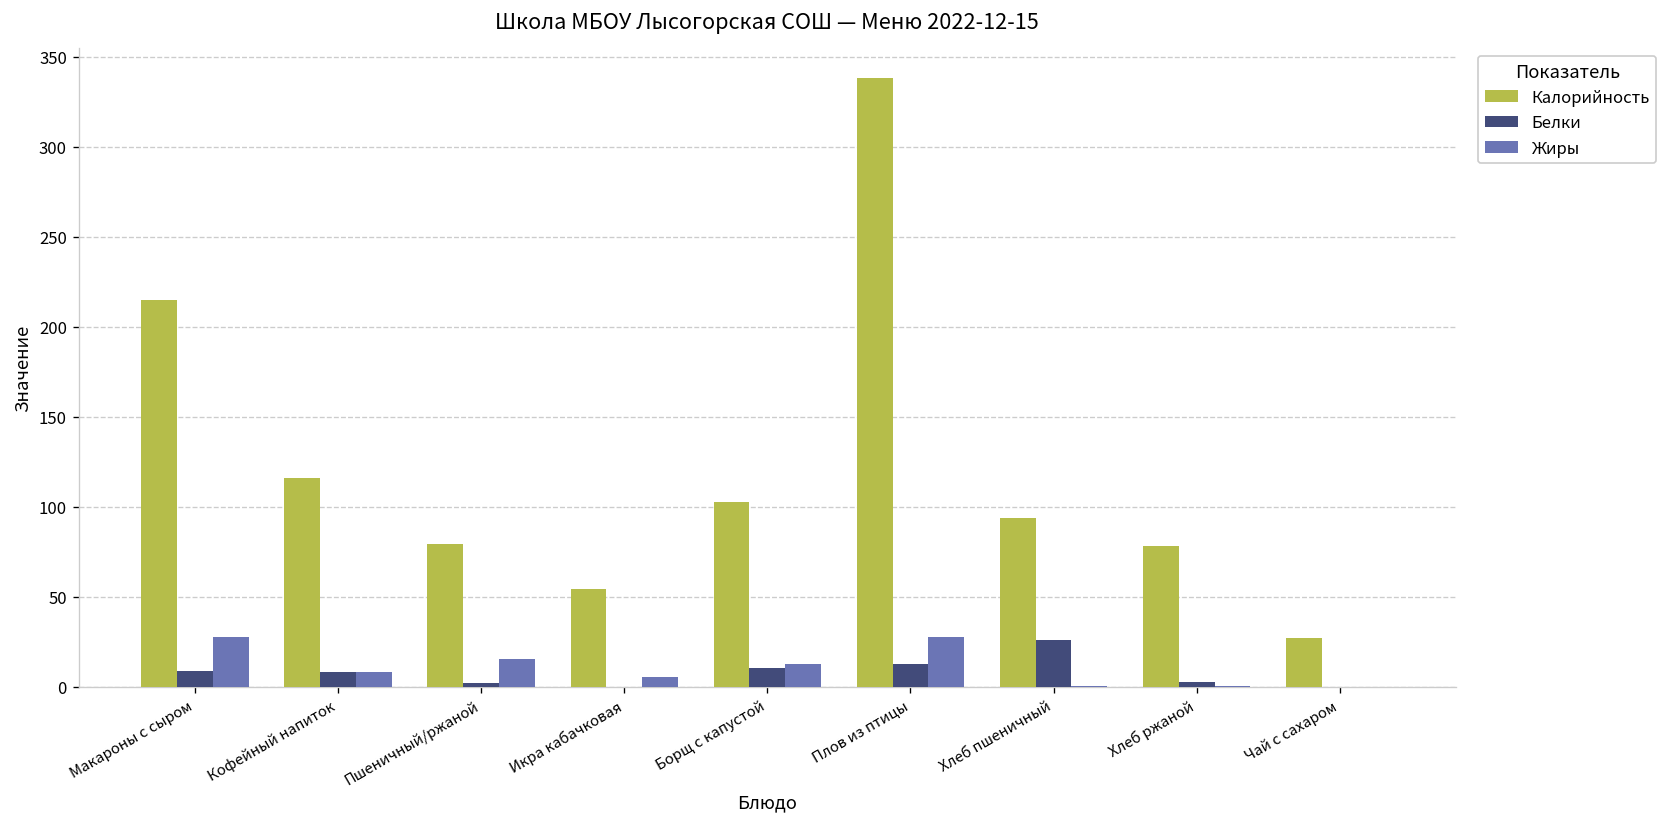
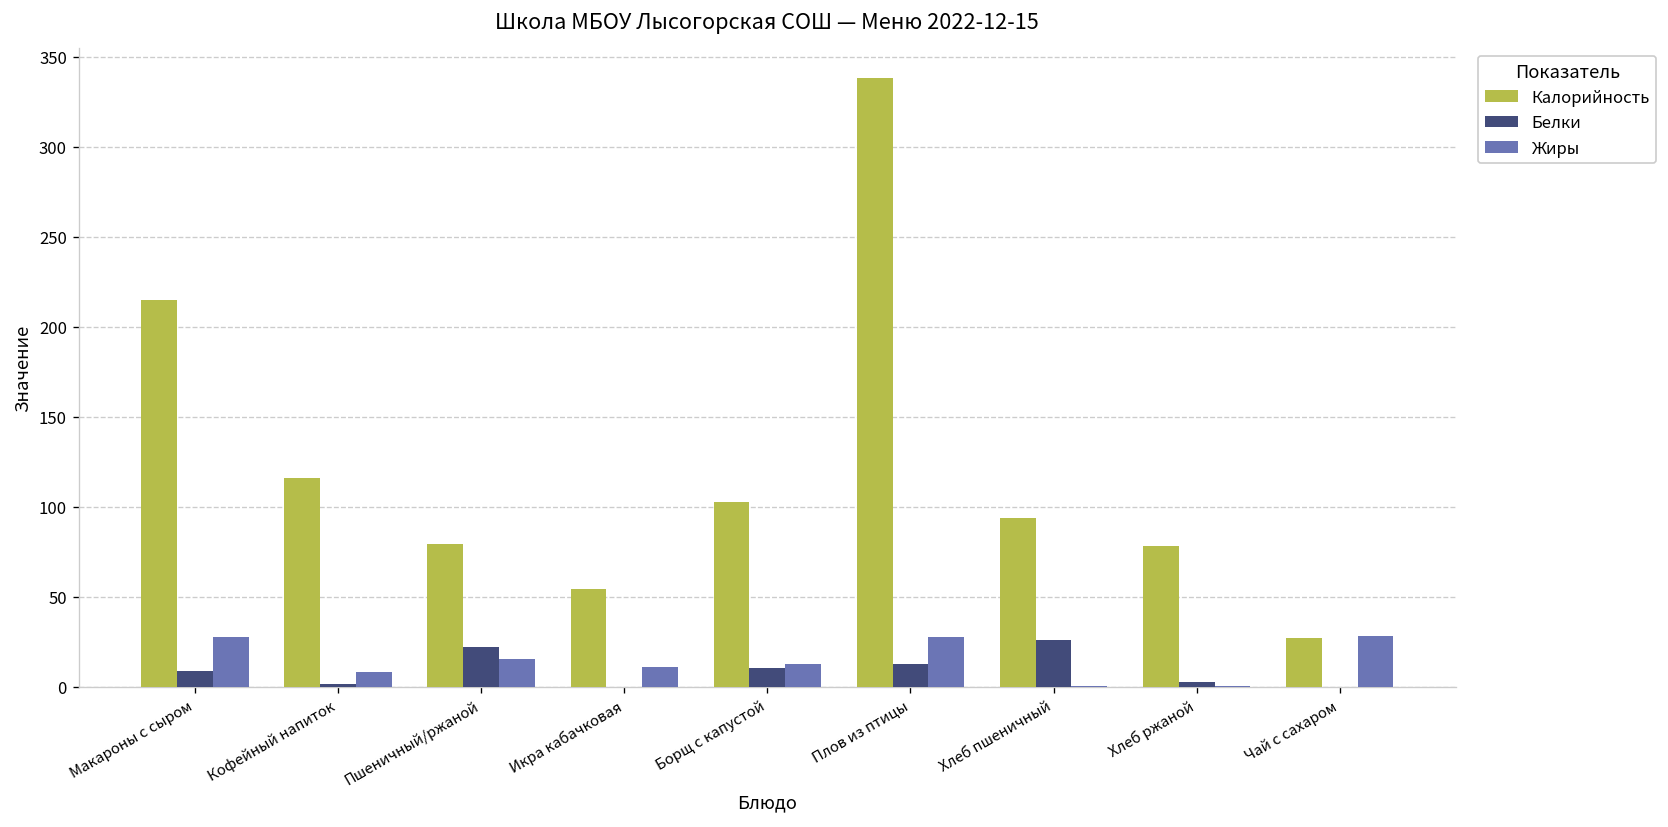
Белки, Кофейный напиток: 8 -> 1
Белки, Пшеничный/ржаной: 2 -> 22
Жиры, Икра кабачковая: 5 -> 11
Жиры, Чай с сахаром: 0 -> 28
